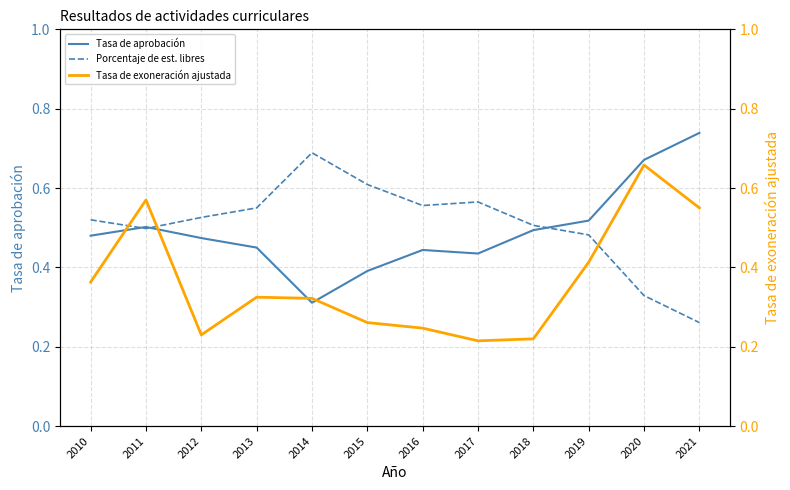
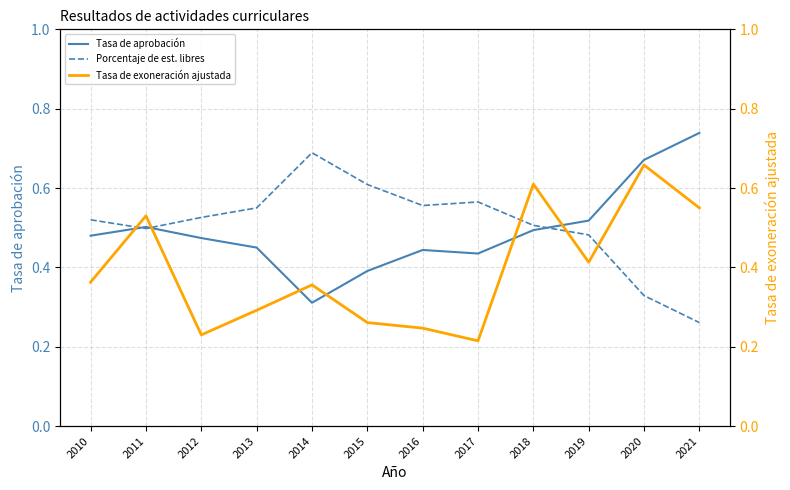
Tasa de exoneración ajustada, 2011: 0.57 -> 0.53
Tasa de exoneración ajustada, 2013: 0.33 -> 0.29
Tasa de exoneración ajustada, 2014: 0.32 -> 0.36
Tasa de exoneración ajustada, 2018: 0.22 -> 0.61
